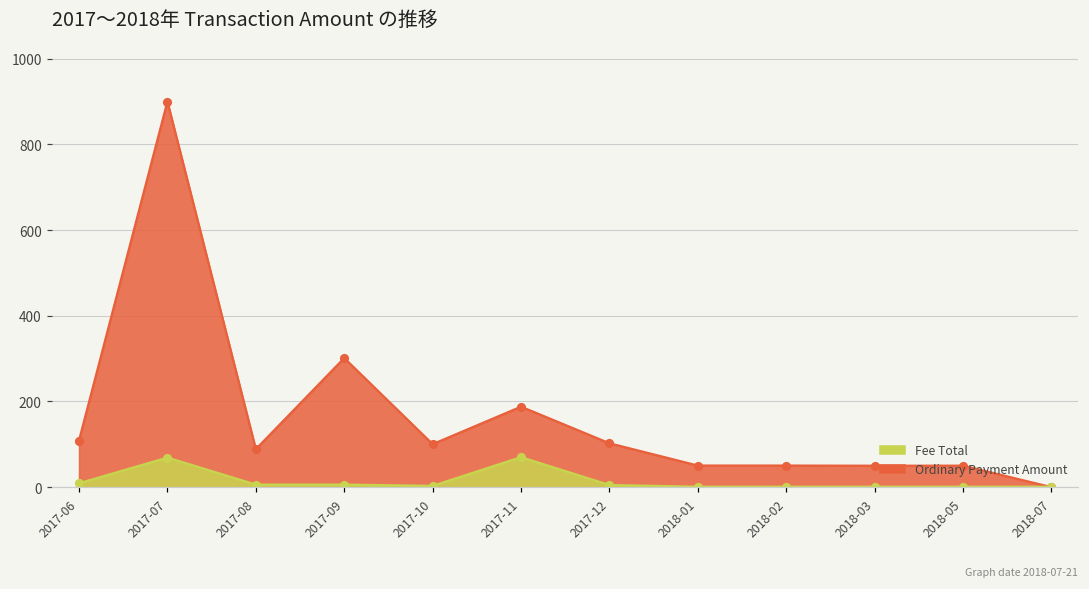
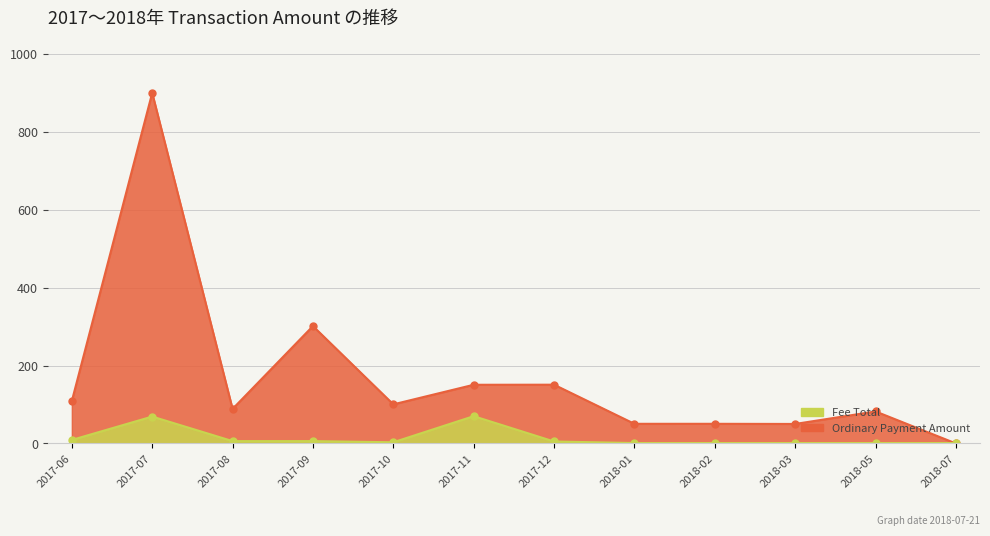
Ordinary Payment Amount, 2017-11: 190 -> 150
Ordinary Payment Amount, 2017-12: 100 -> 150
Ordinary Payment Amount, 2018-05: 50 -> 80
